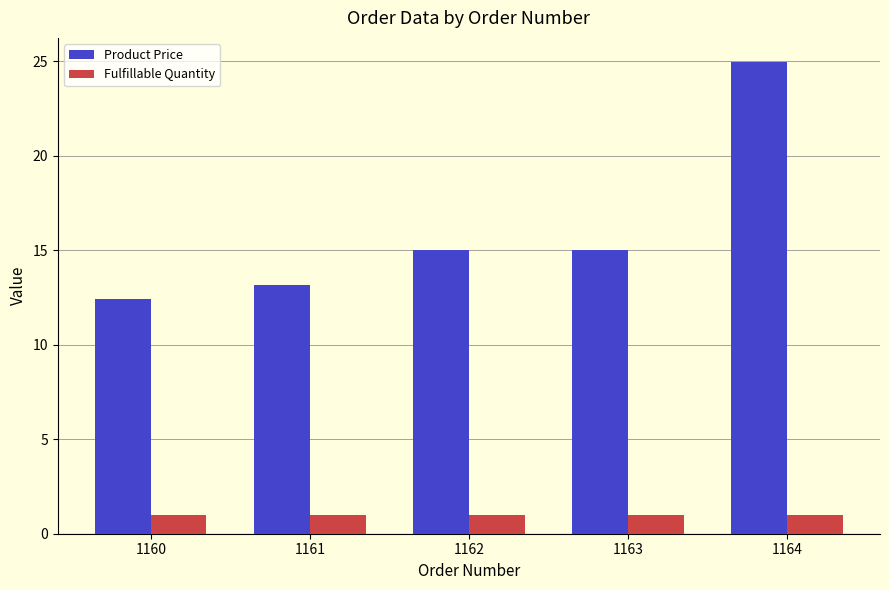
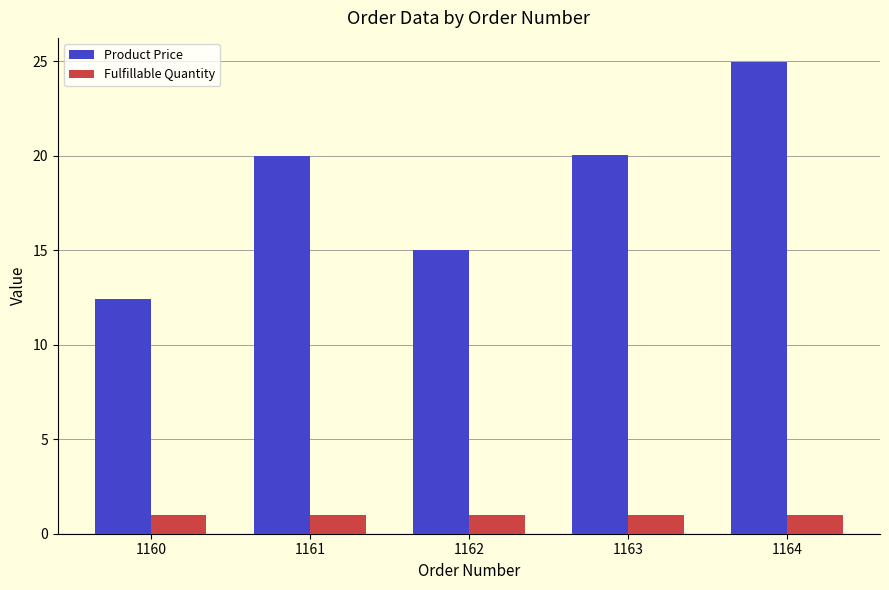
Product Price, 1161: 13.2 -> 20.0
Product Price, 1163: 15.0 -> 20.1
